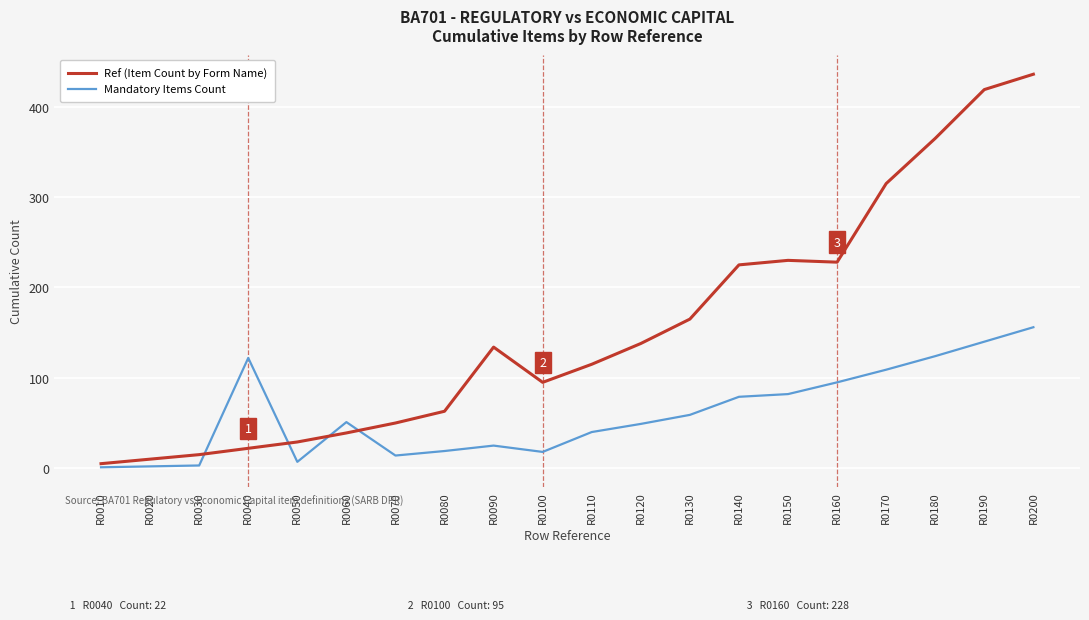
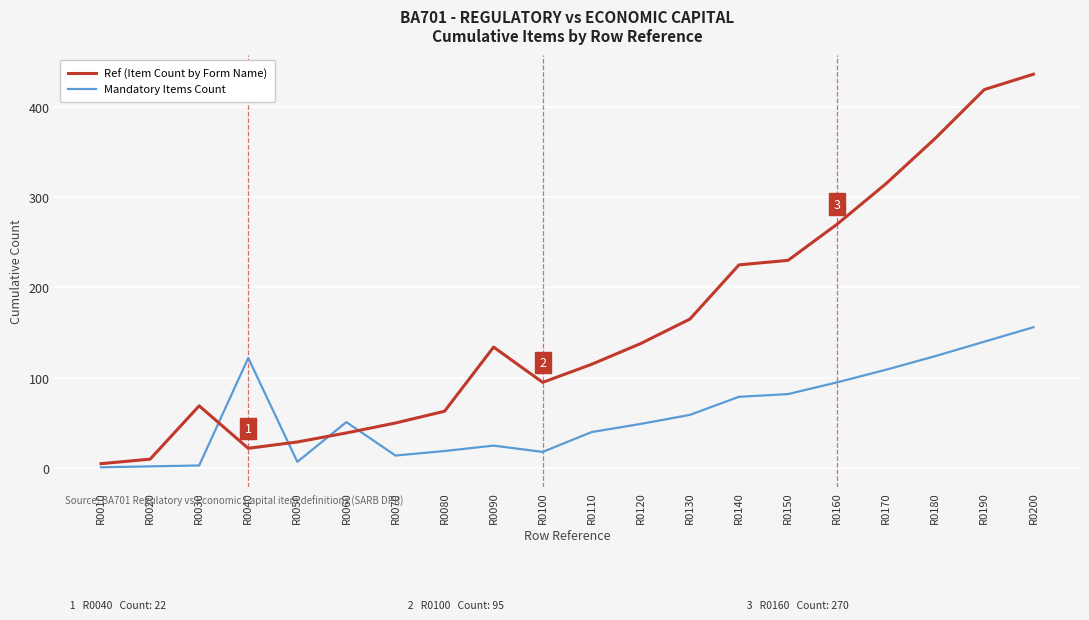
Ref (Item Count by Form Name), R0030: 20 -> 70
Ref (Item Count by Form Name), R0160: 228 -> 270
